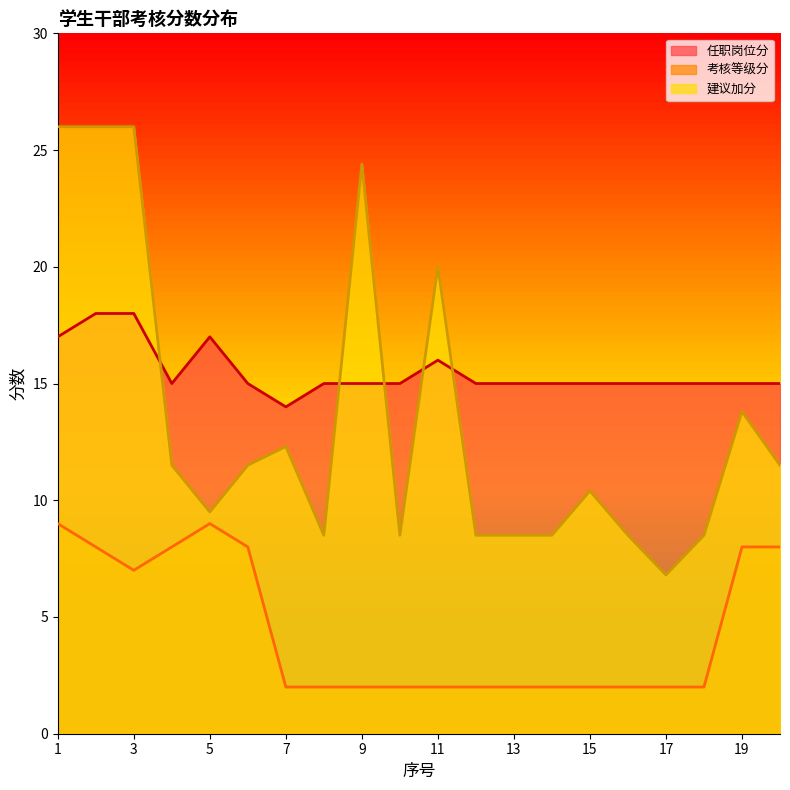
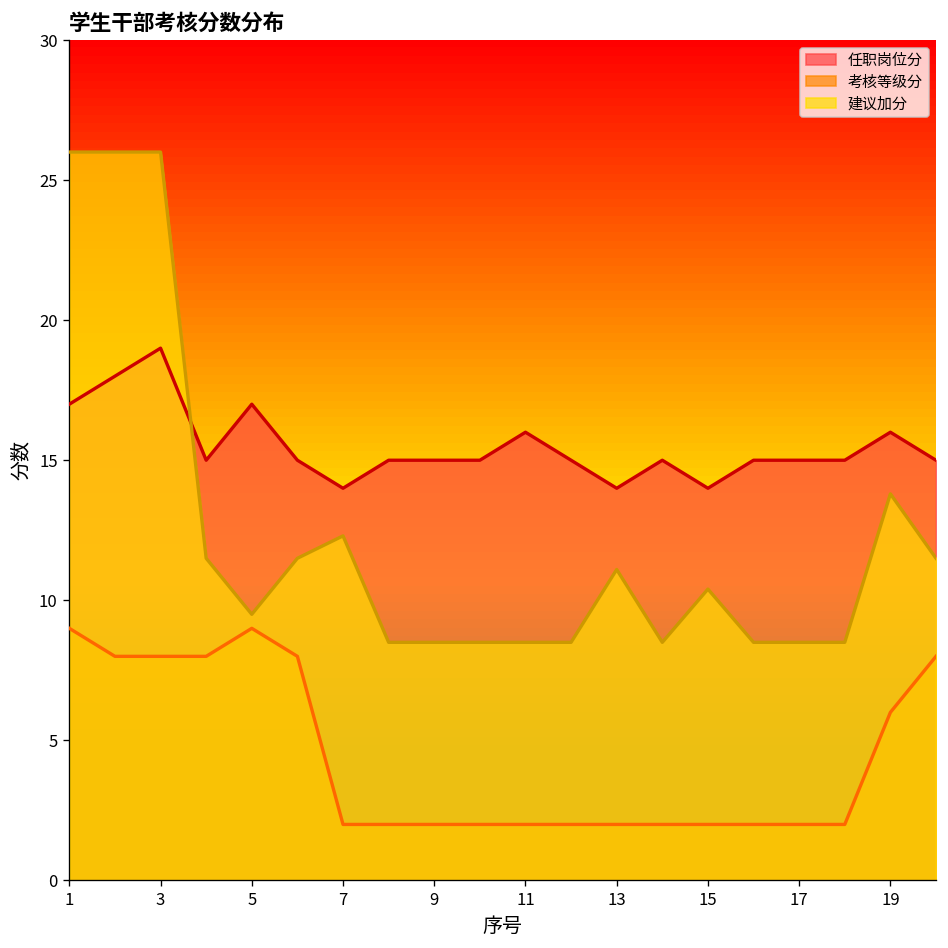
任职岗位分, 3: 18 -> 19
考核等级分, 3: 7 -> 8
建议加分, 9: 24.4 -> 8.5
建议加分, 11: 20.0 -> 8.5
任职岗位分, 13: 15 -> 14
建议加分, 13: 8.5 -> 11.1
任职岗位分, 15: 15 -> 14
建议加分, 17: 6.8 -> 8.5
任职岗位分, 19: 15 -> 16
考核等级分, 19: 8 -> 6
